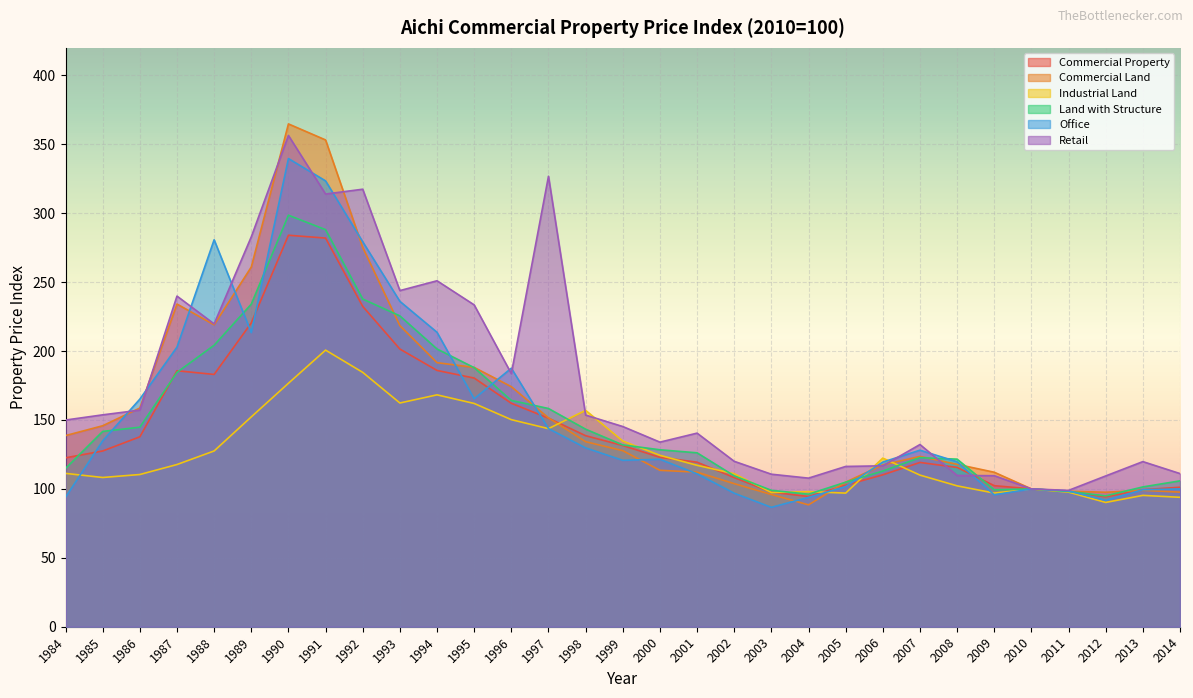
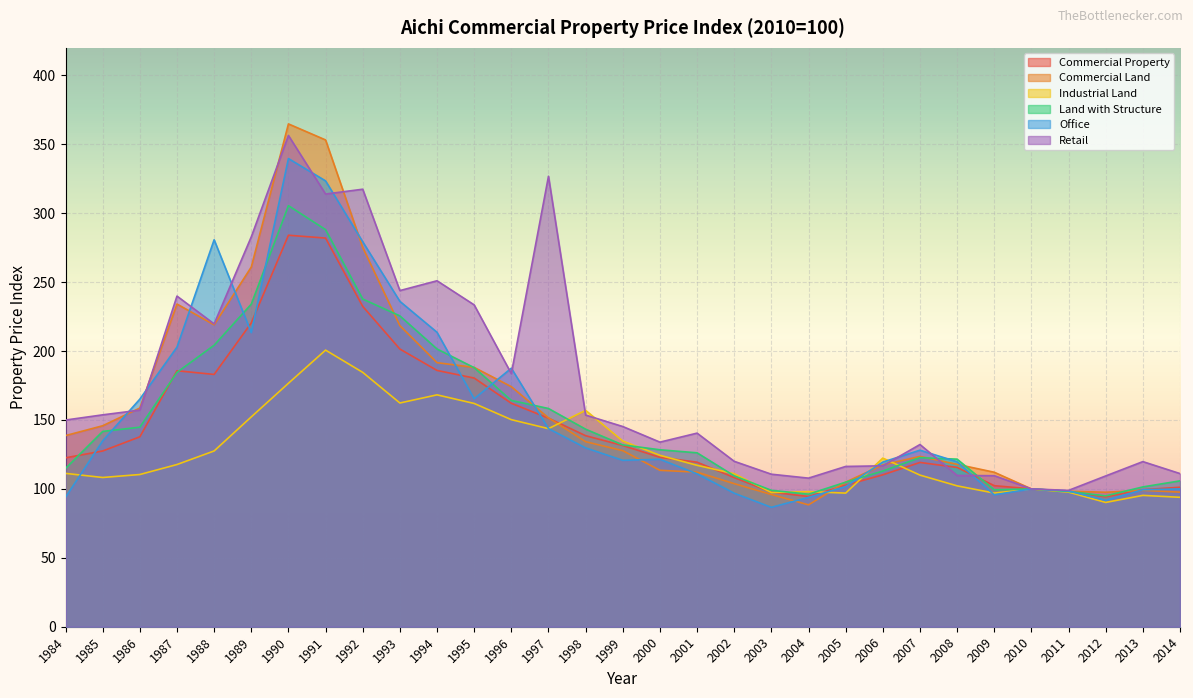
Land with Structure, 1990: 299 -> 306
